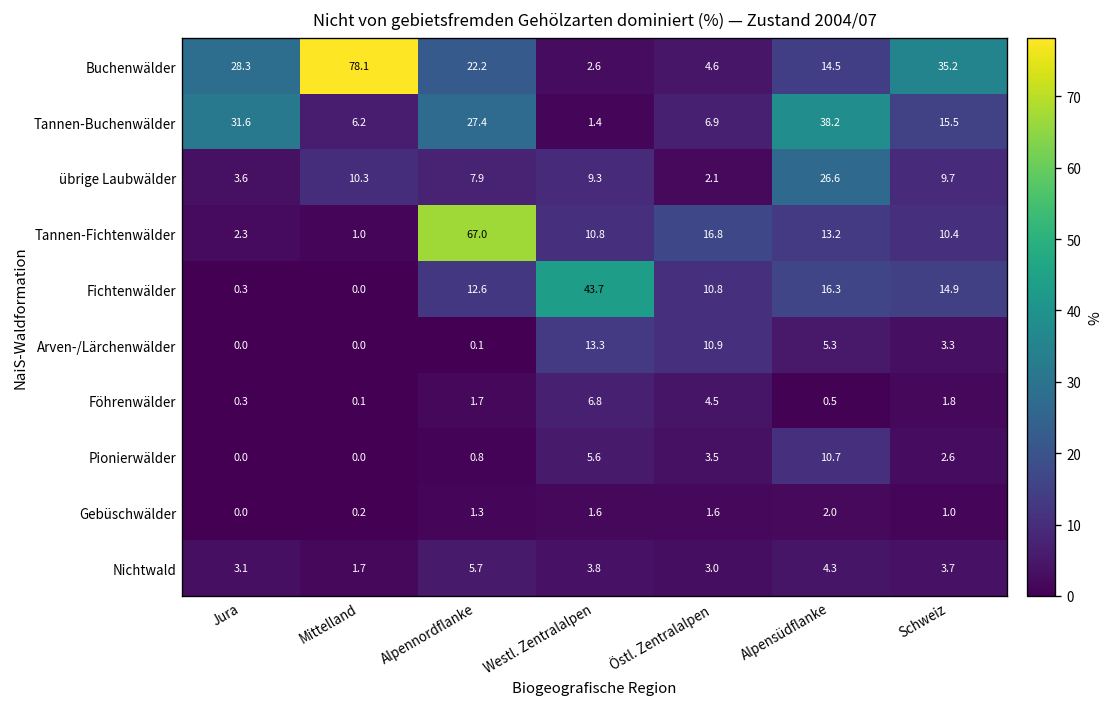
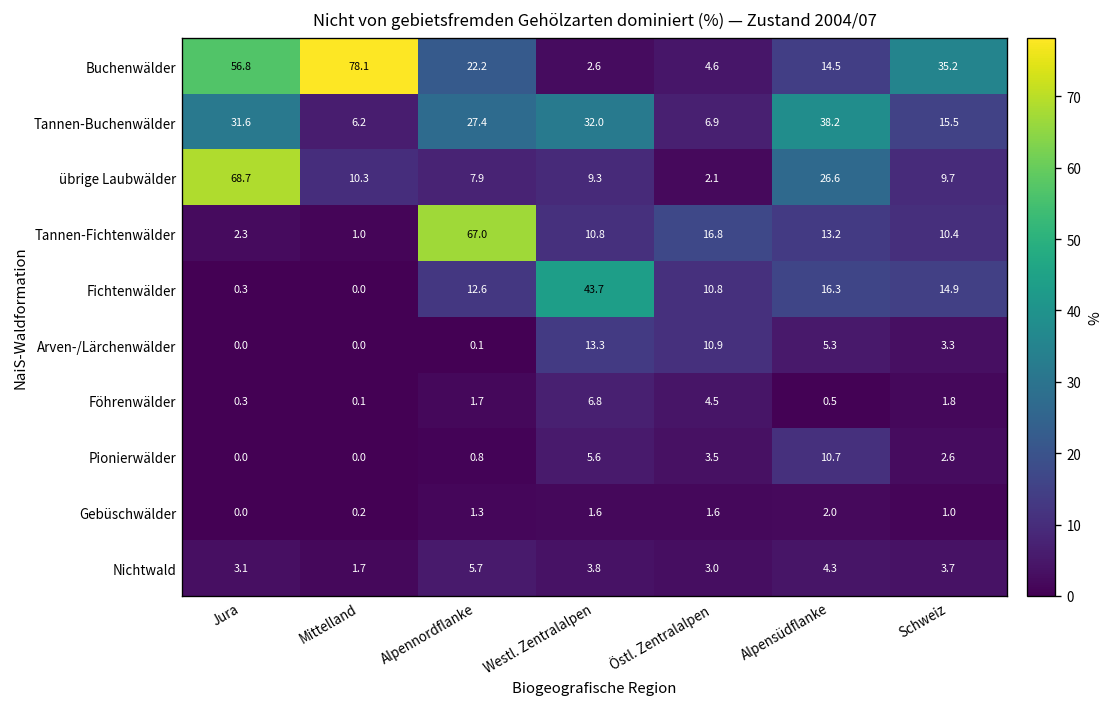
Buchenwälder, Jura: 28.3 -> 56.8
Tannen-Buchenwälder, Westl. Zentralalpen: 1.4 -> 32.0
übrige Laubwälder, Jura: 3.6 -> 68.7
